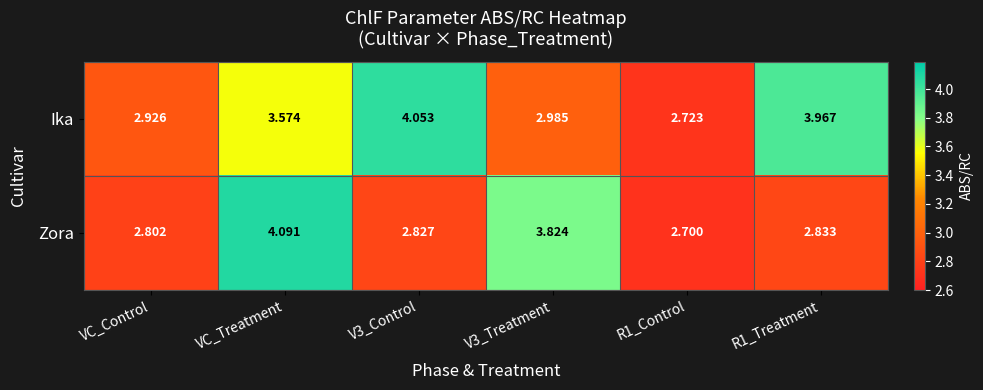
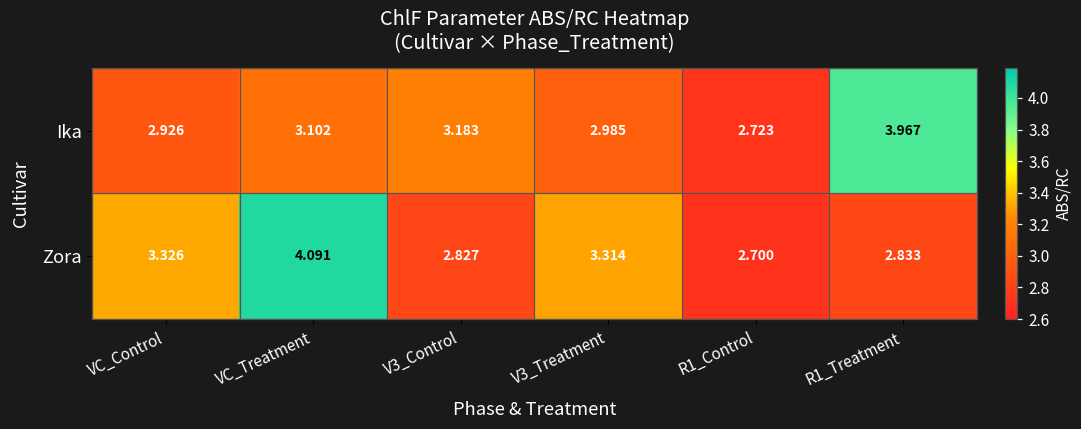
Ika, VC_Treatment: 3.574 -> 3.102
Ika, V3_Control: 4.053 -> 3.183
Zora, VC_Control: 2.802 -> 3.326
Zora, V3_Treatment: 3.824 -> 3.314
